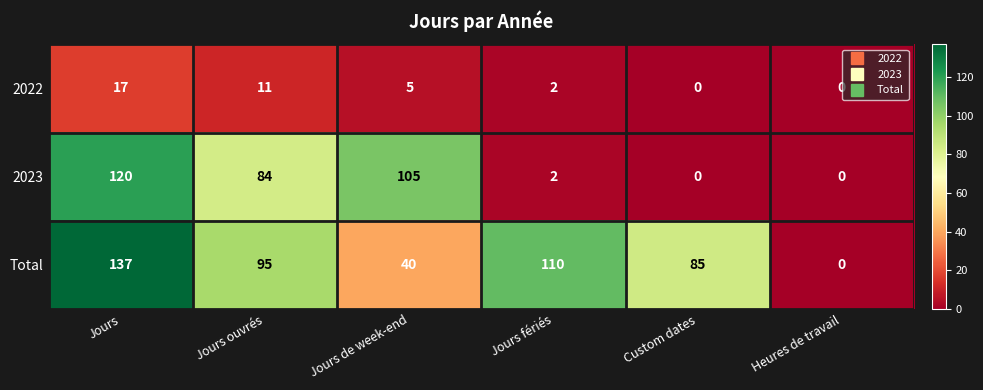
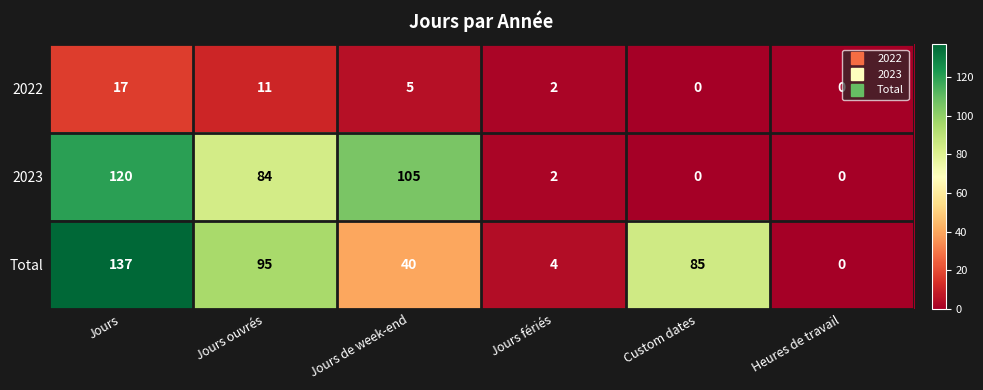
Total, Jours fériés: 110 -> 4
